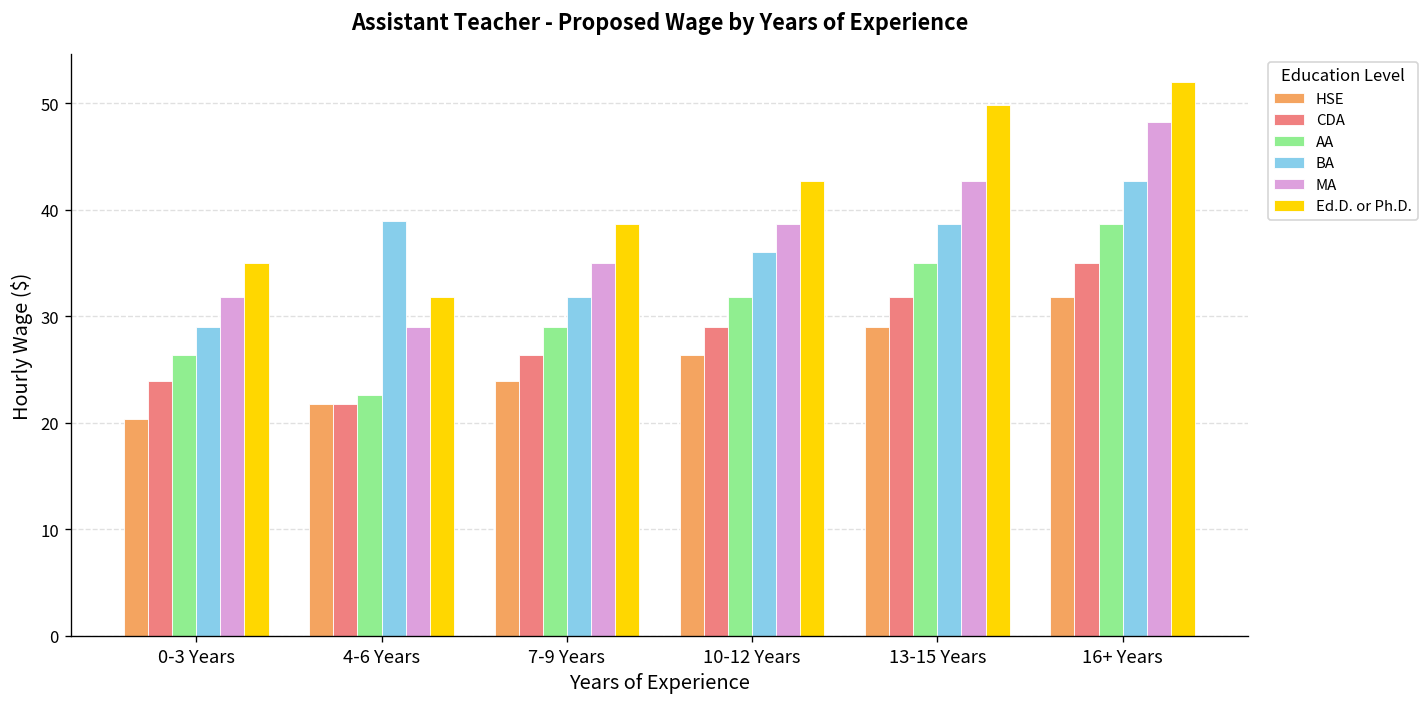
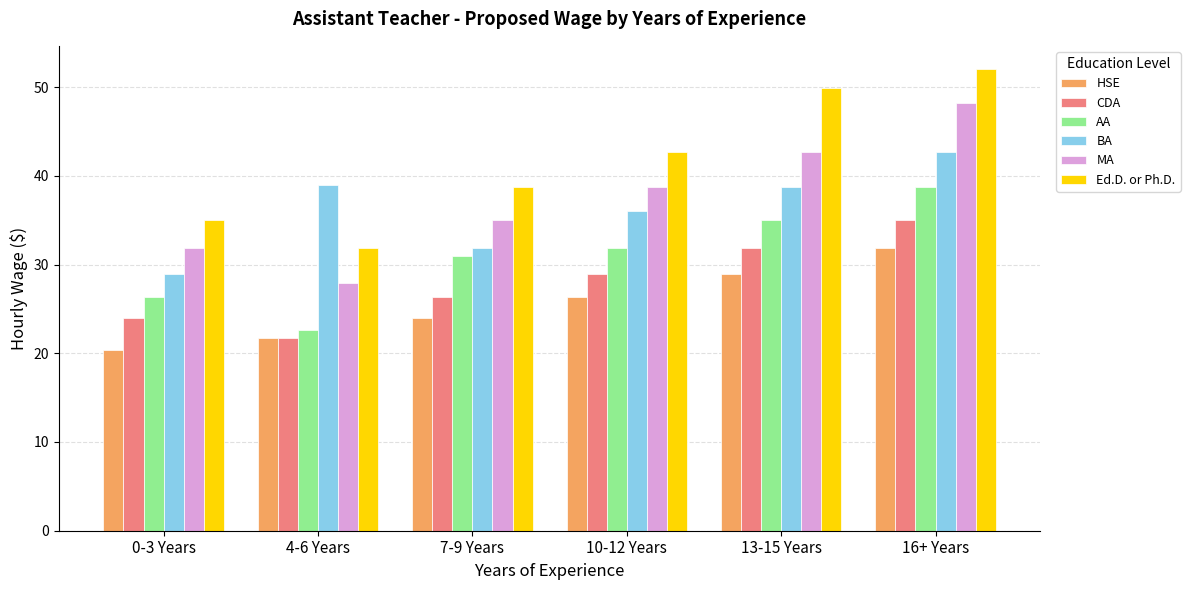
MA, 4-6 Years: 29 -> 28
AA, 7-9 Years: 29 -> 31
